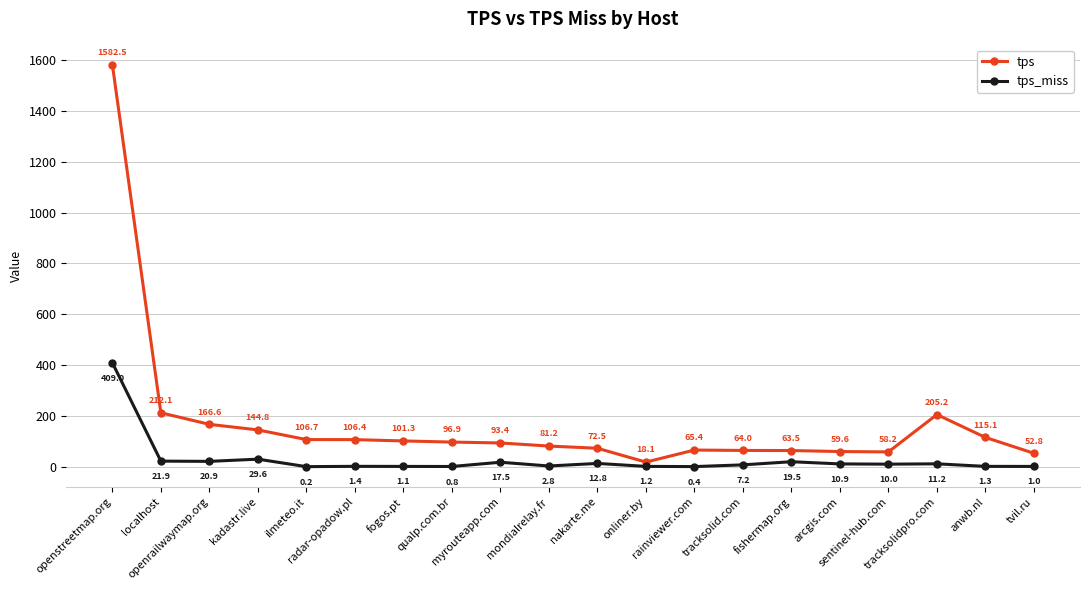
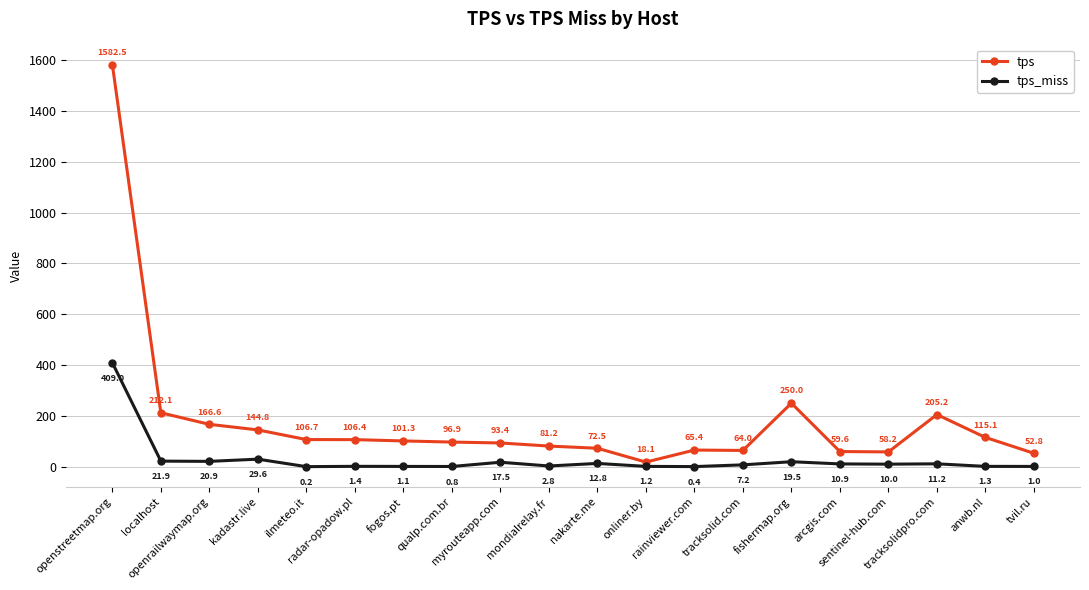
tps, fishermap.org: 63.5 -> 250.0
